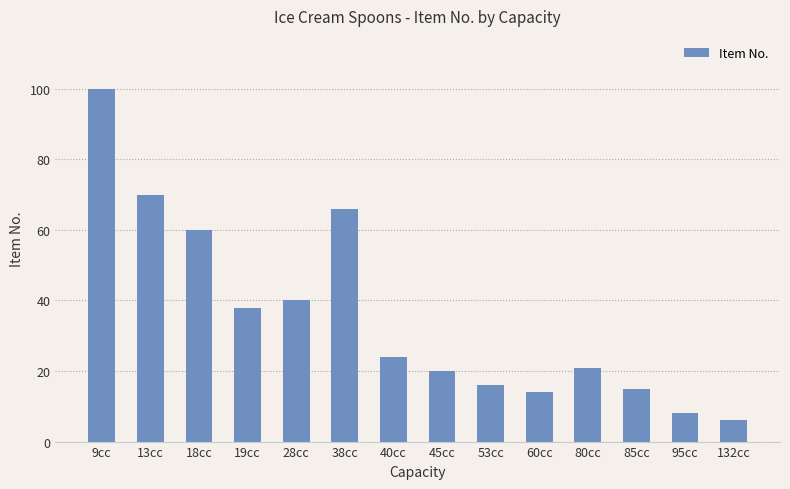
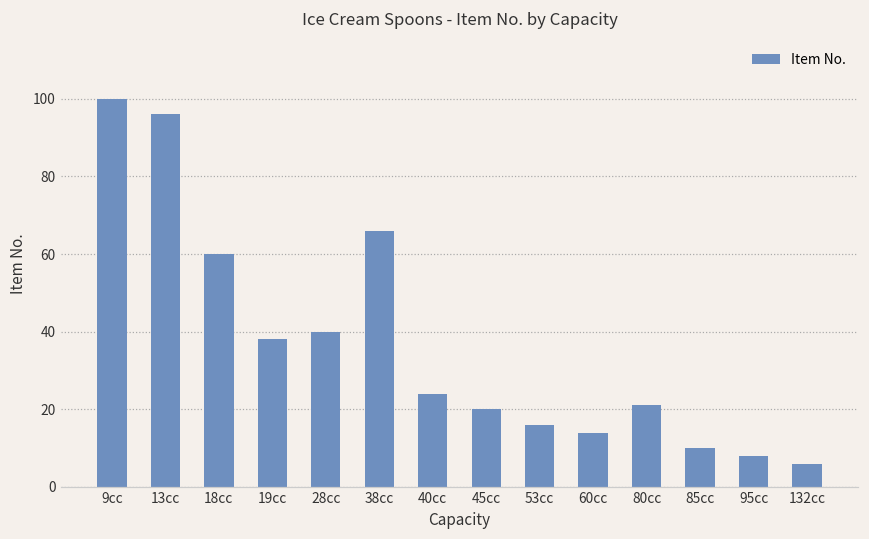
13cc: 70 -> 96
85cc: 15 -> 10
